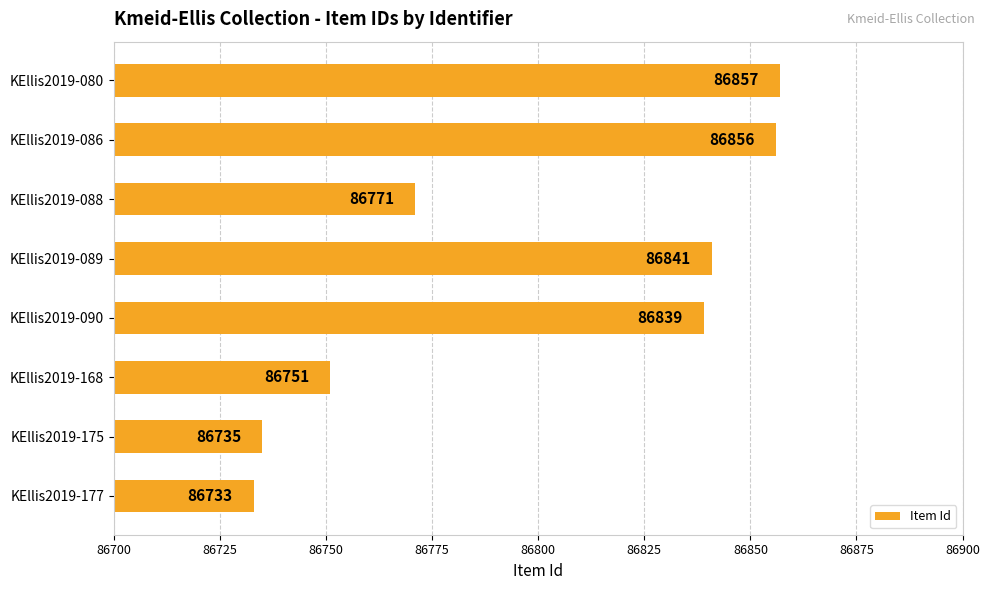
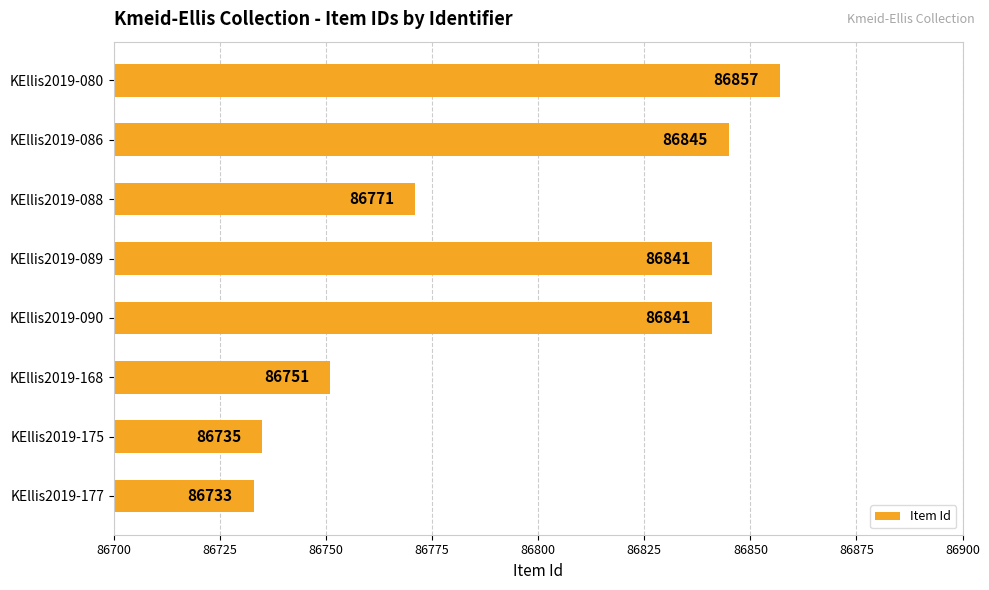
KEllis2019-086: 86856 -> 86845
KEllis2019-090: 86839 -> 86841
